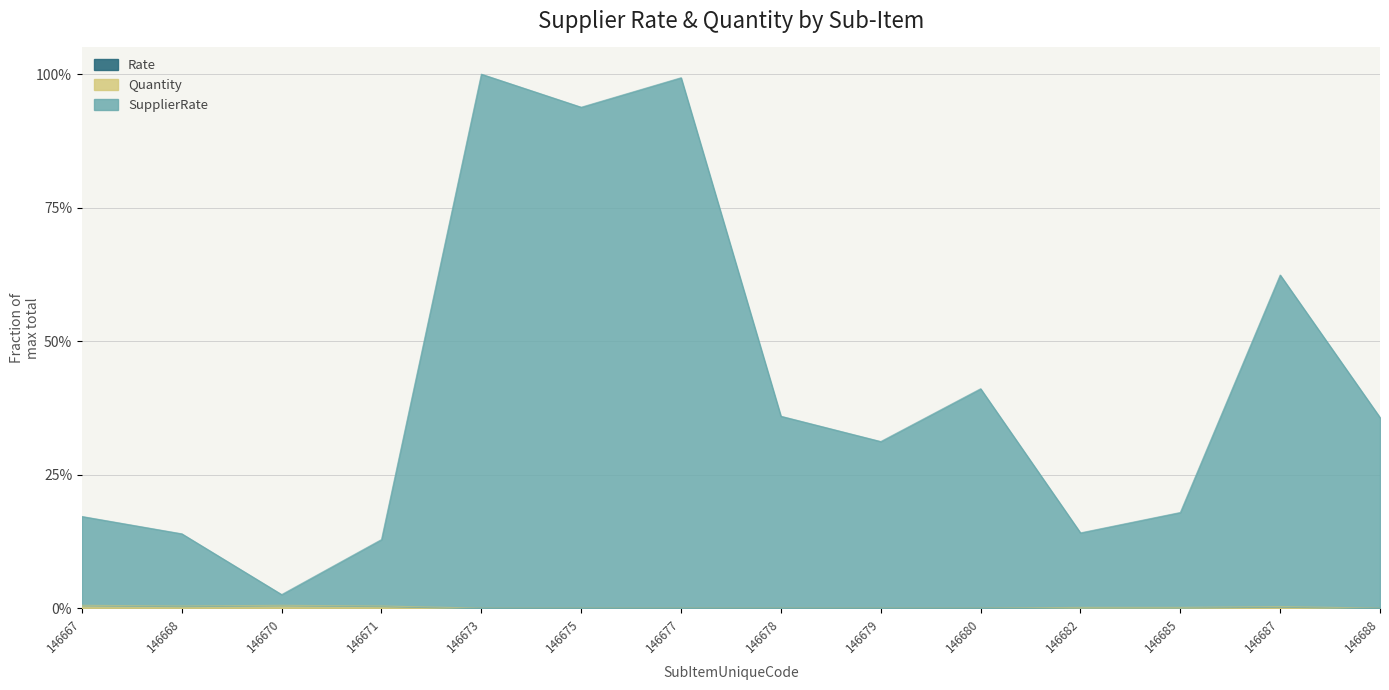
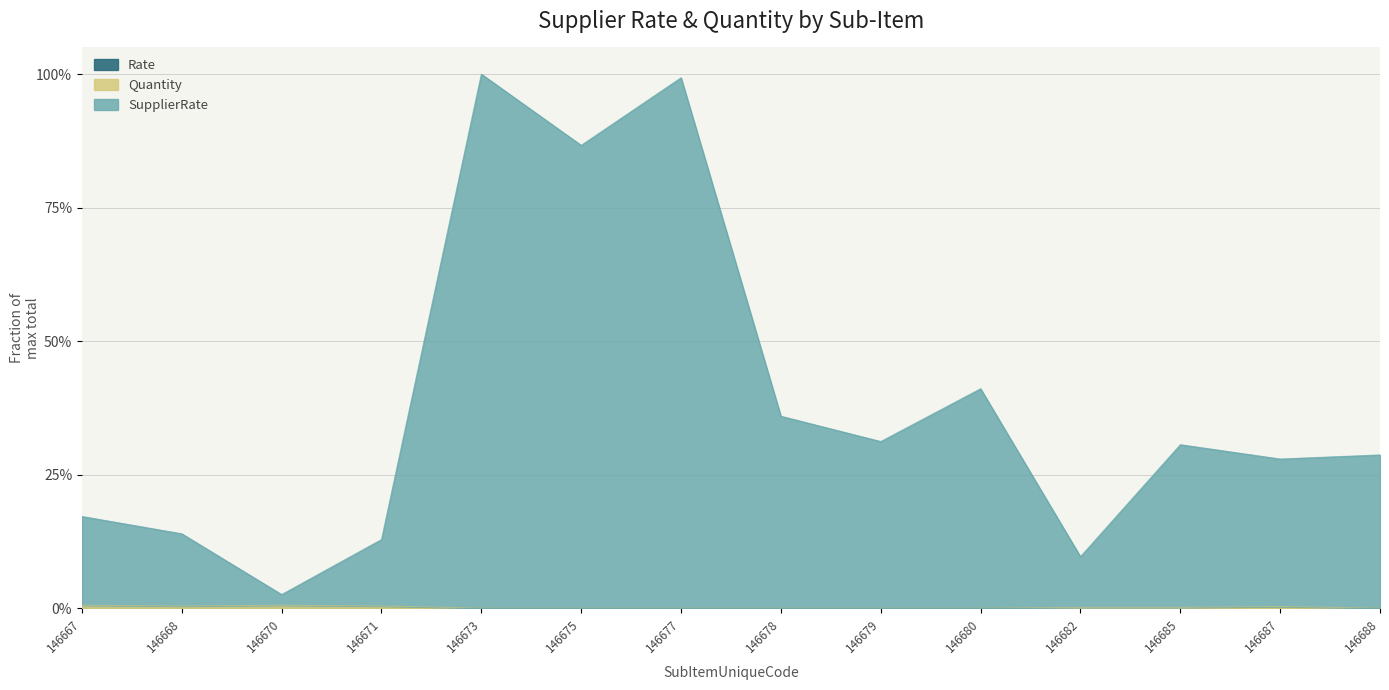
SupplierRate, 146675: 94% -> 87%
SupplierRate, 146682: 14% -> 9%
SupplierRate, 146685: 18% -> 30%
SupplierRate, 146687: 62% -> 28%
SupplierRate, 146688: 36% -> 29%
